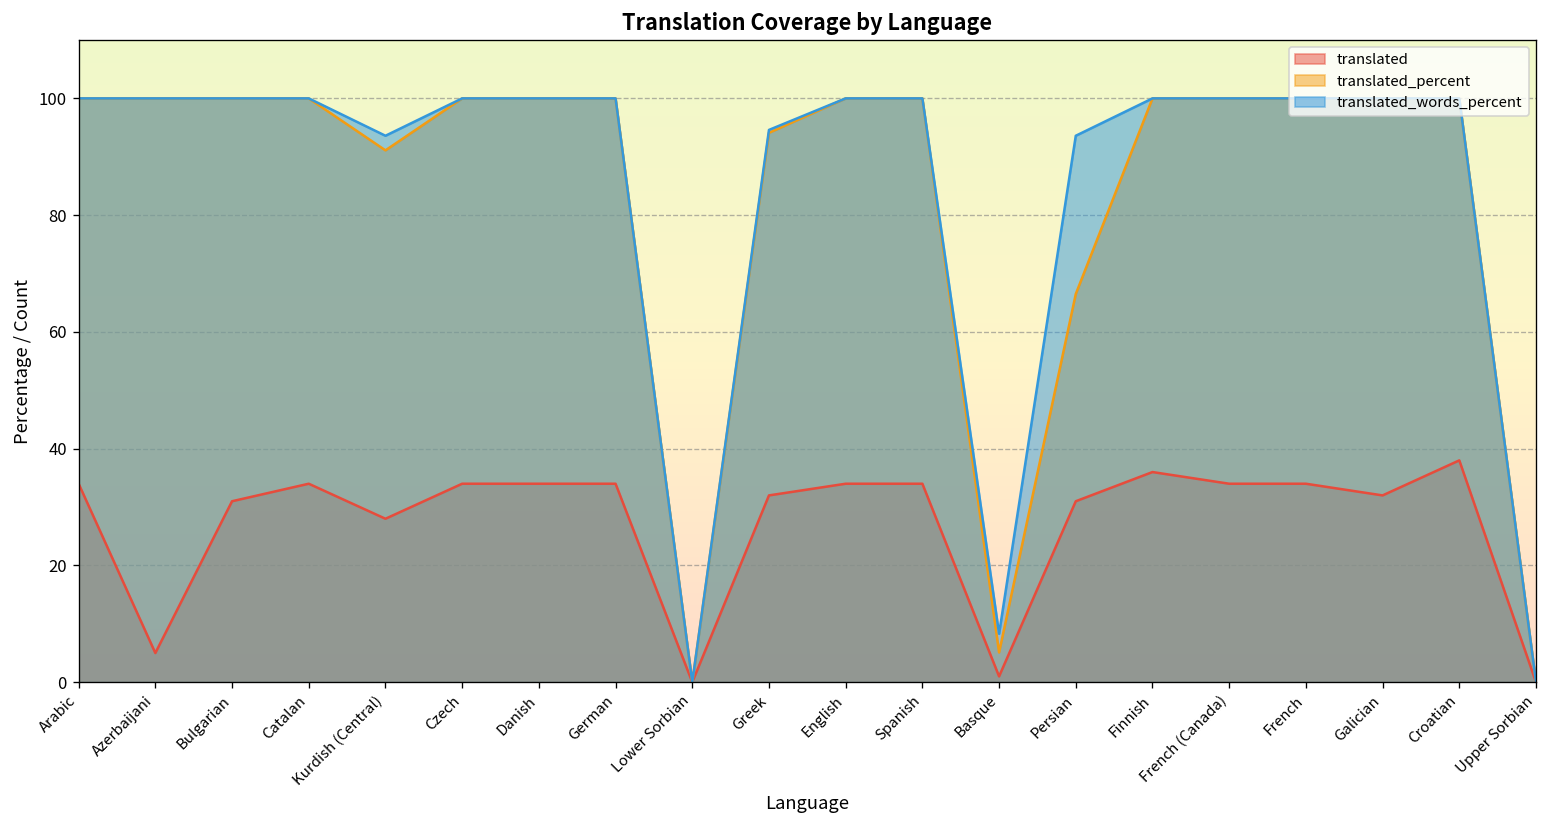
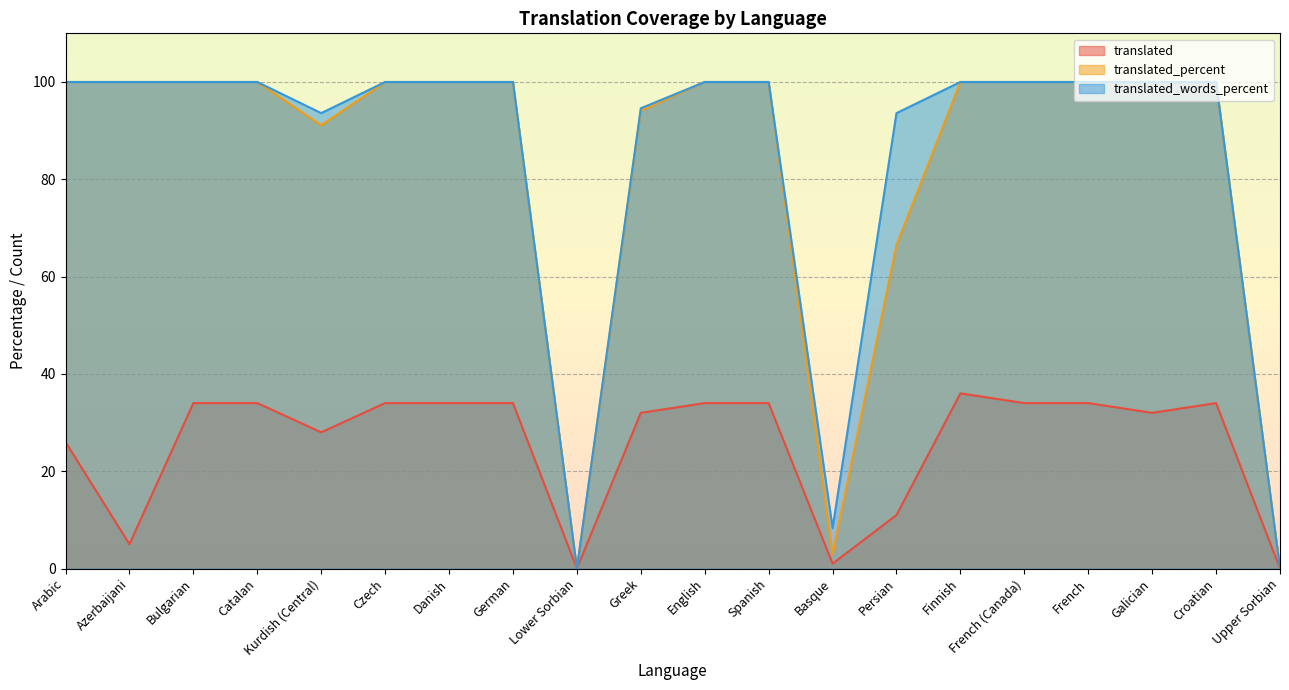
translated, Arabic: 34 -> 26
translated, Bulgarian: 31 -> 34
translated_percent, Basque: 5 -> 3
translated, Persian: 31 -> 11
translated, Croatian: 38 -> 34
